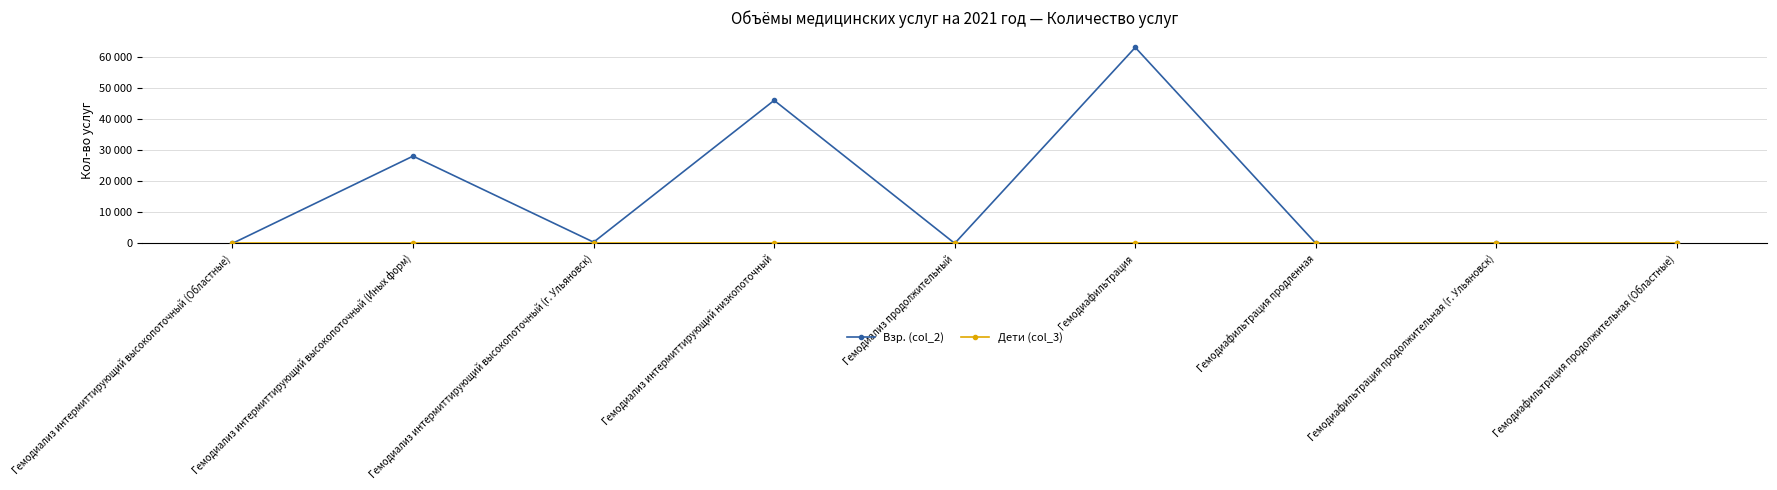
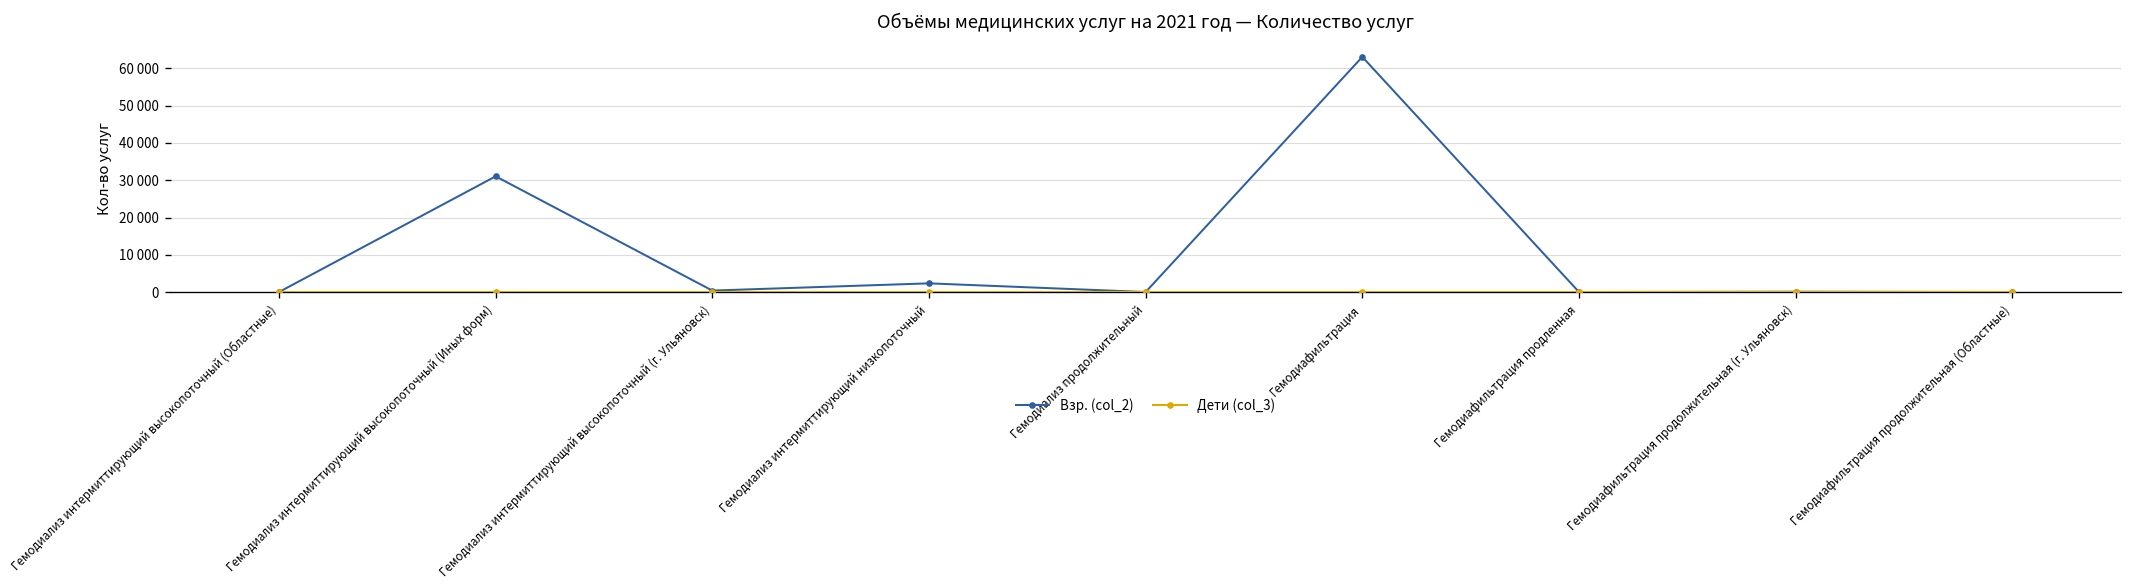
Взр. (col_2), Гемодиализ интермиттирующий высокопоточный (Иных форм): 28000 -> 31000
Взр. (col_2), Гемодиализ интермиттирующий низкопоточный: 46000 -> 2000
